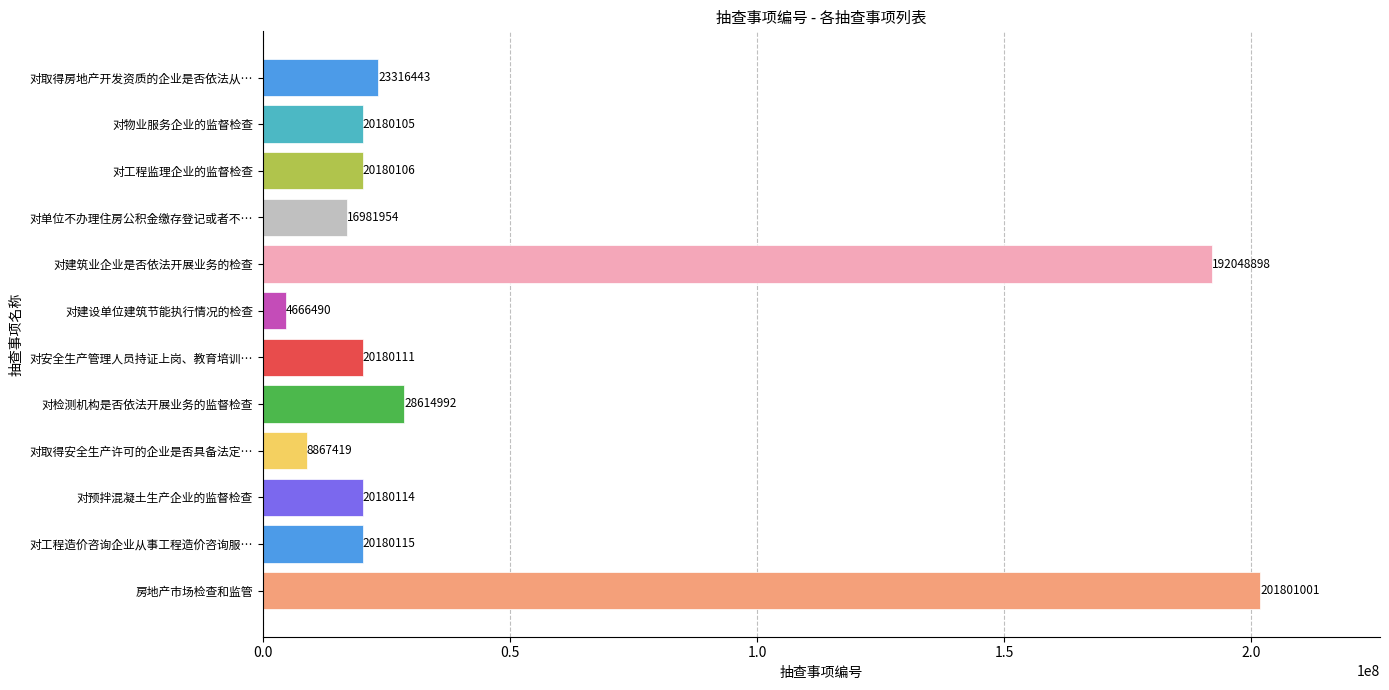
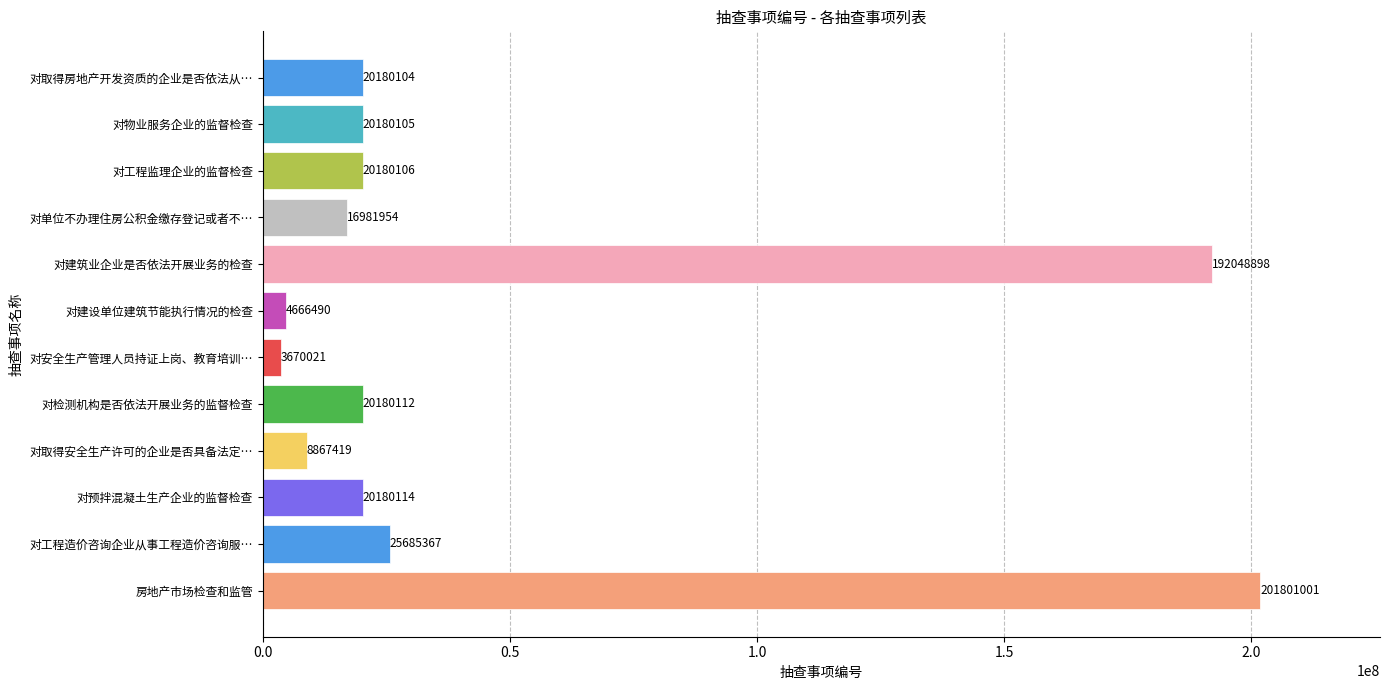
对取得房地产开发资质的企业是否依法从…: 23316443 -> 20180104
对安全生产管理人员持证上岗、教育培训…: 20180111 -> 3670021
对检测机构是否依法开展业务的监督检查: 28614992 -> 20180112
对工程造价咨询企业从事工程造价咨询服…: 20180115 -> 25685367
